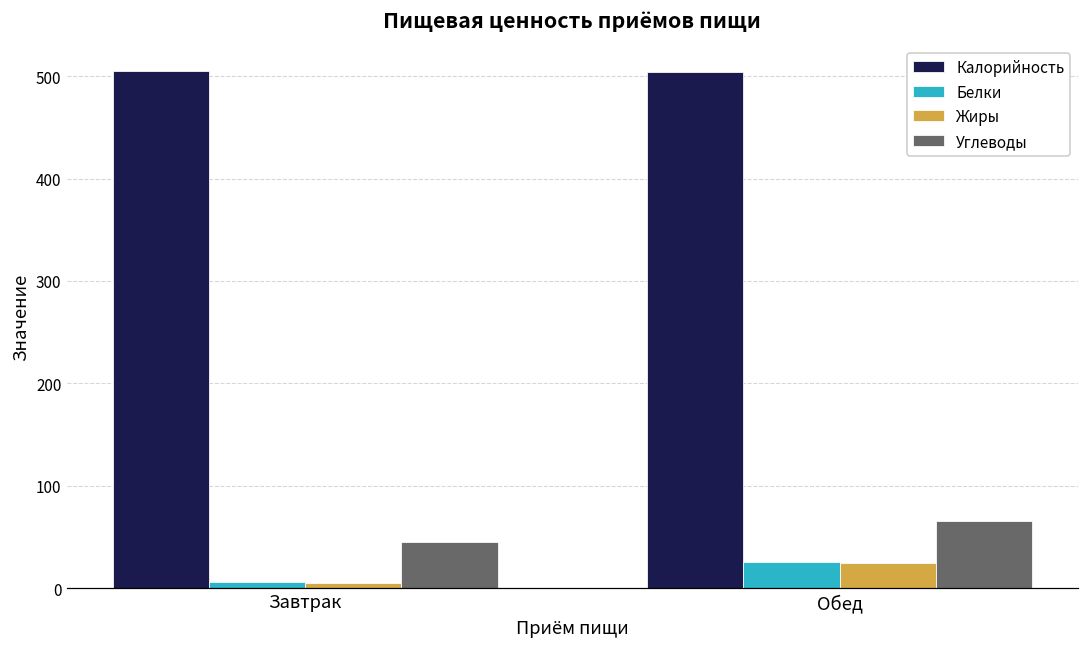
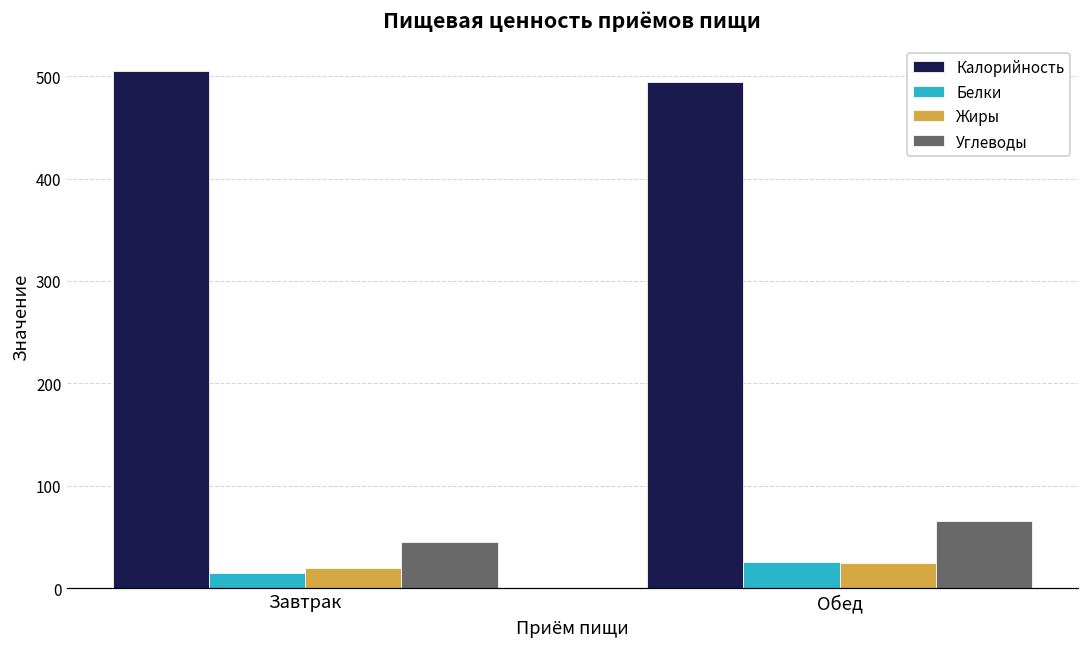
Белки, Завтрак: 6 -> 15
Жиры, Завтрак: 0 -> 20
Калорийность, Обед: 500 -> 490
